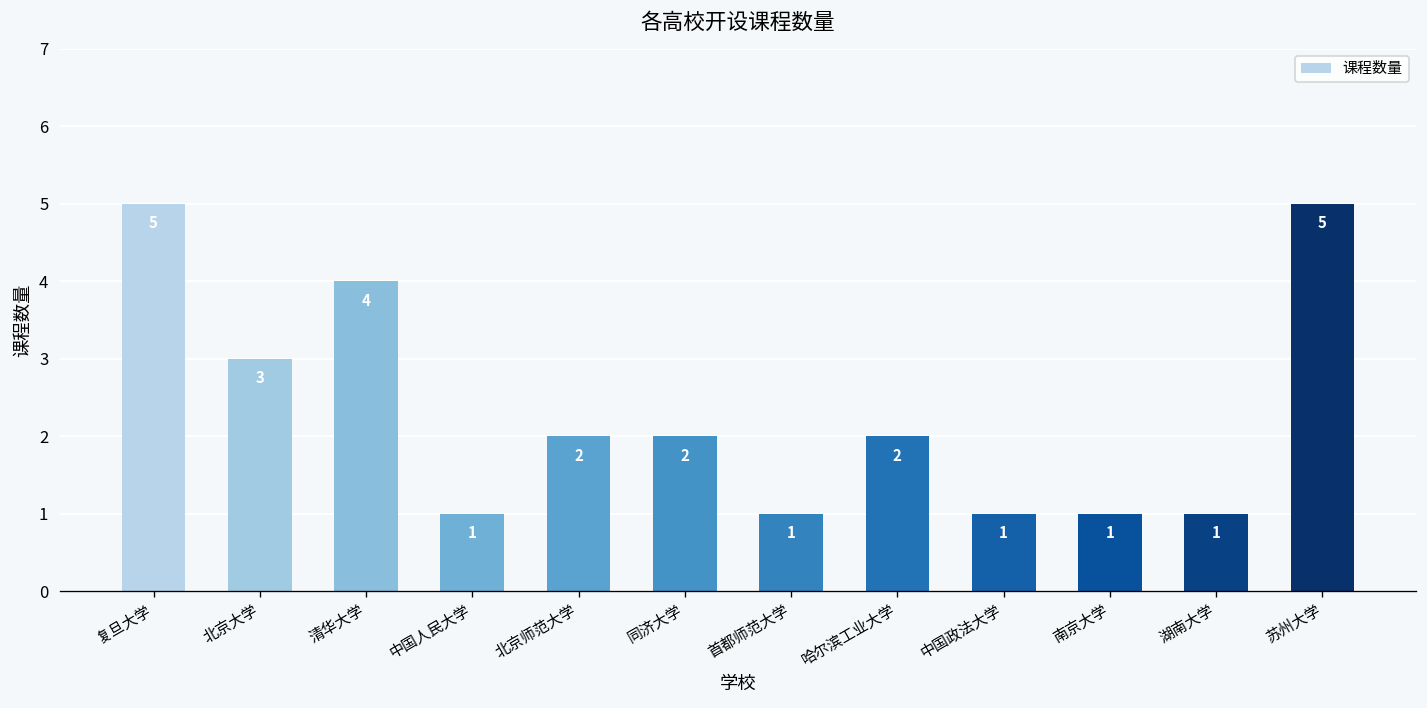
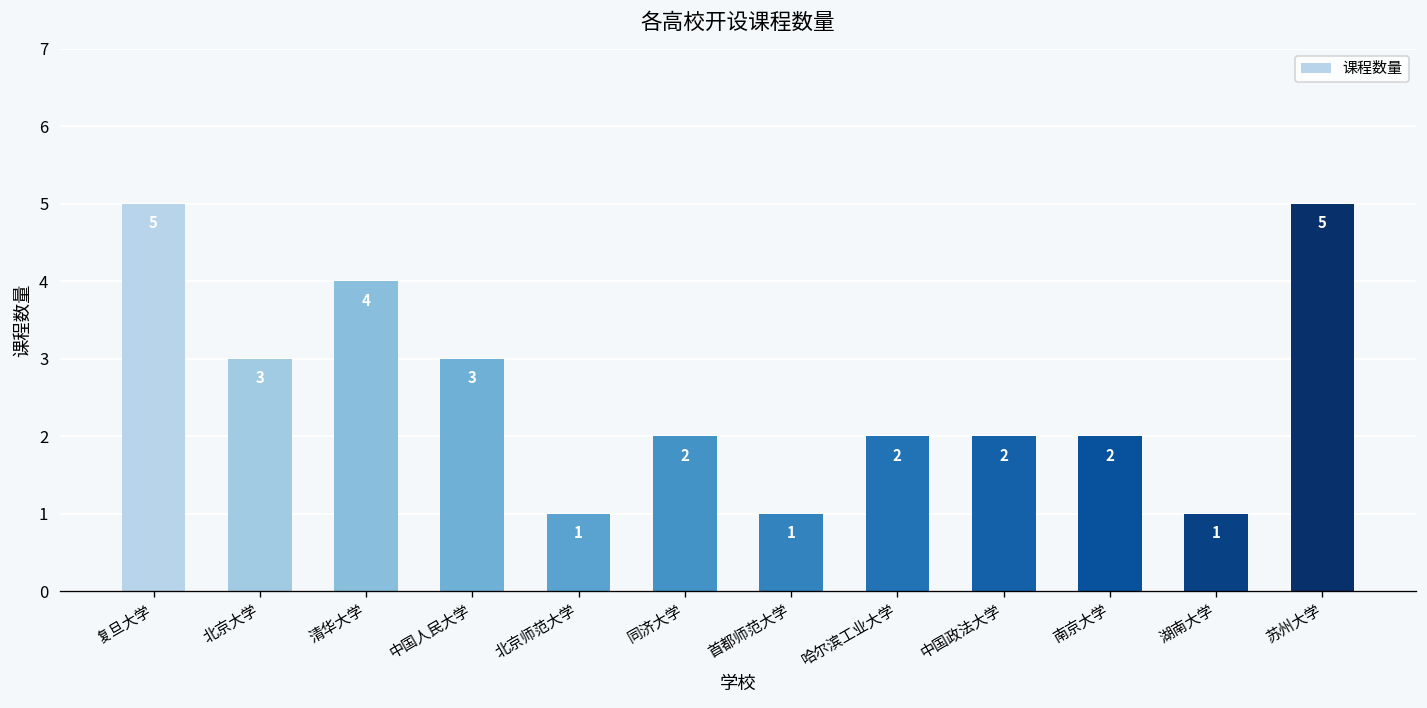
中国人民大学: 1 -> 3
北京师范大学: 2 -> 1
中国政法大学: 1 -> 2
南京大学: 1 -> 2
